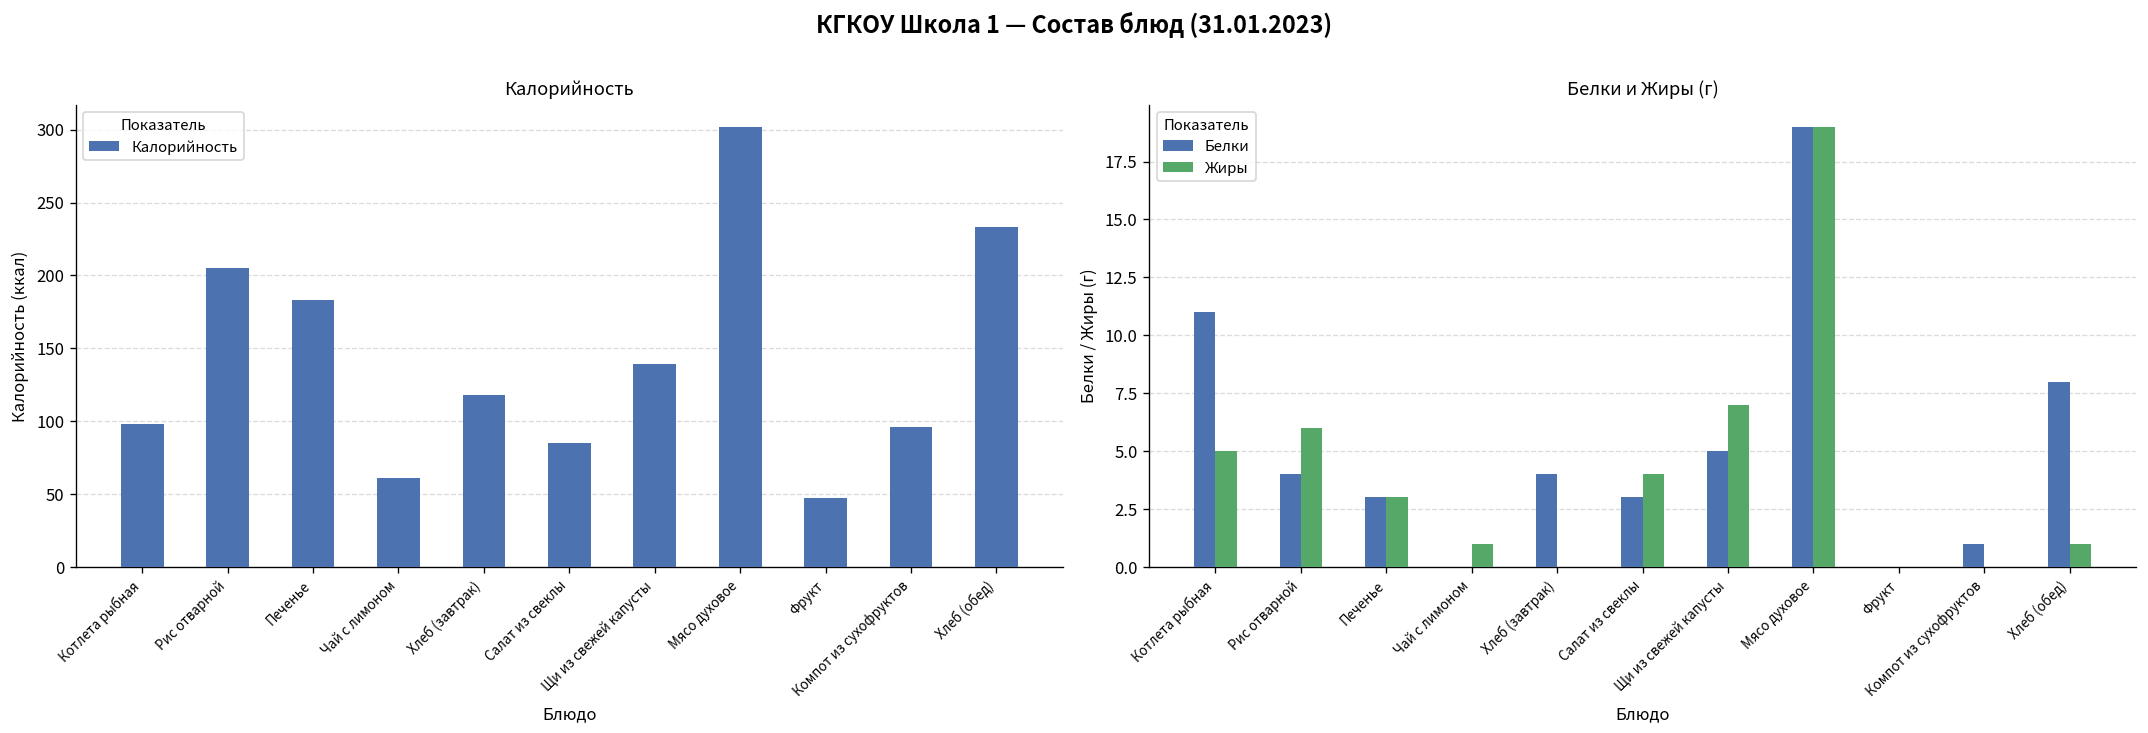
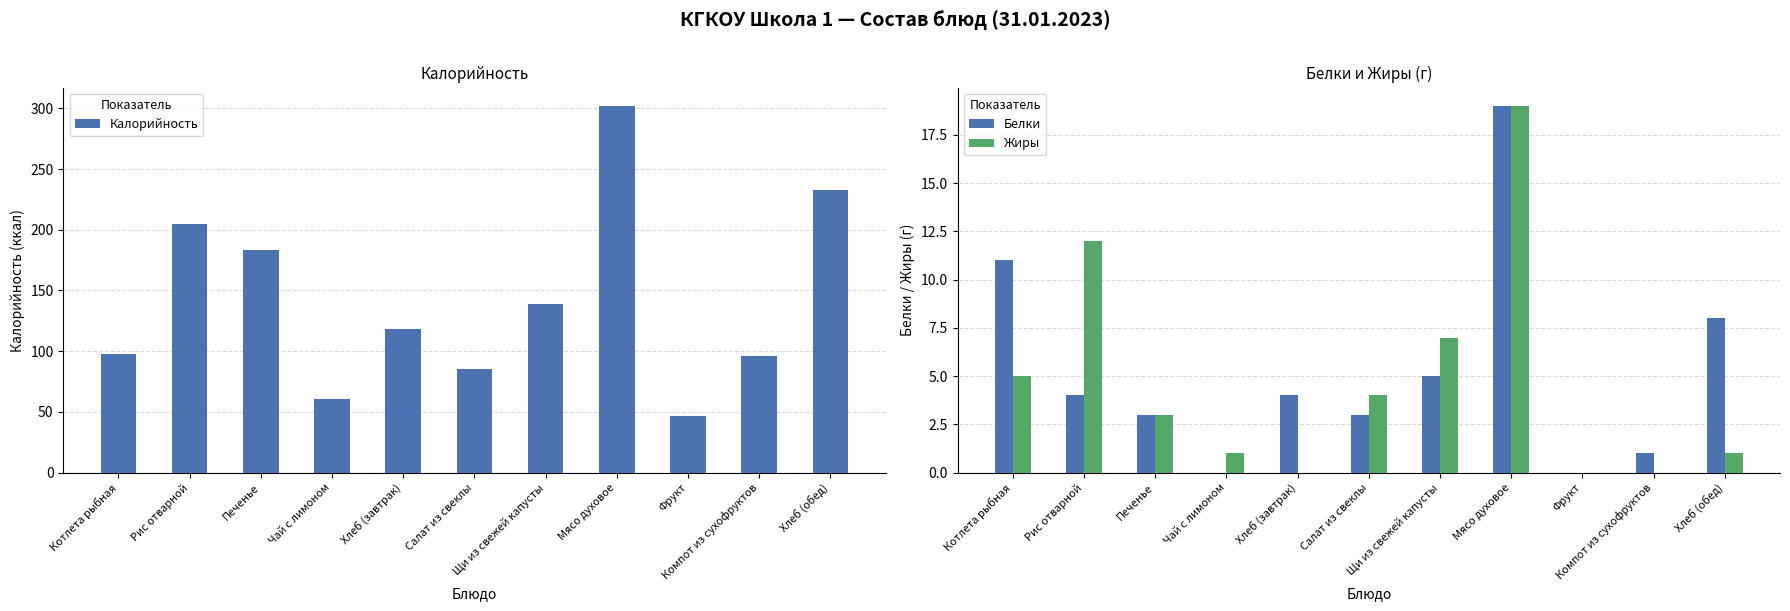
Белки и Жиры (г), Жиры, Рис отварной: 6 -> 12
